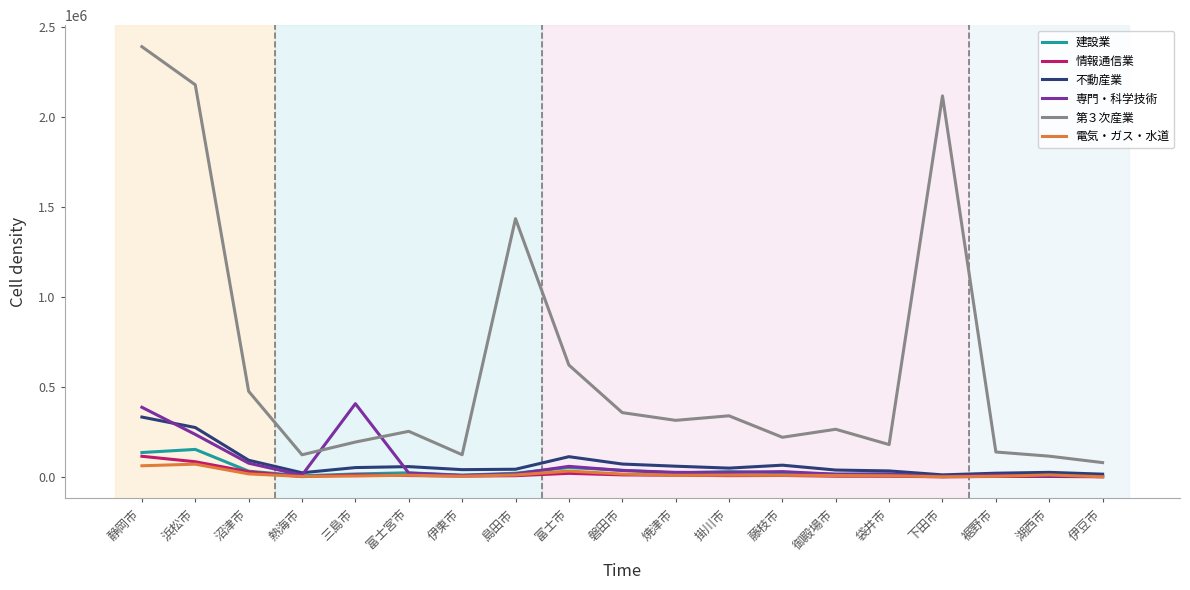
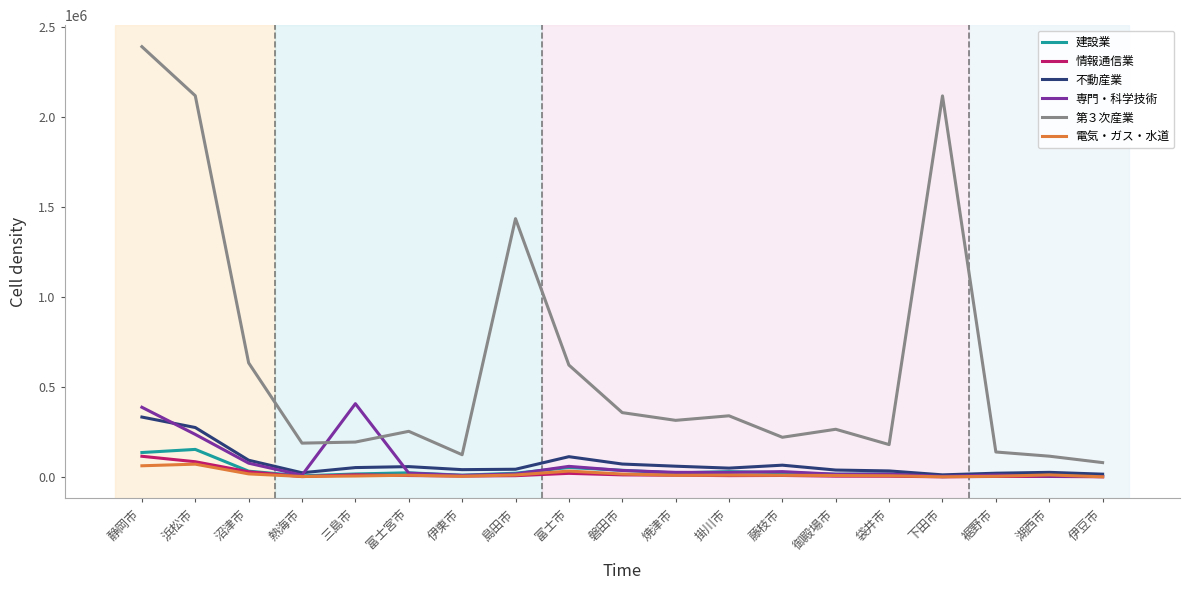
第３次産業, 浜松市: 2180000 -> 2120000
第３次産業, 沼津市: 480000 -> 630000
第３次産業, 熱海市: 120000 -> 190000
